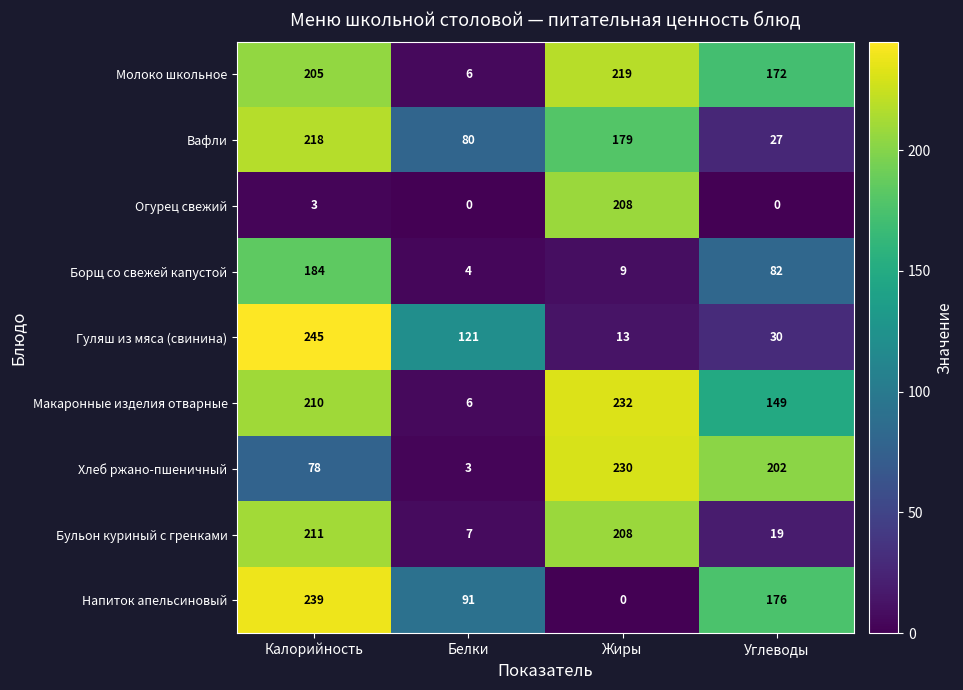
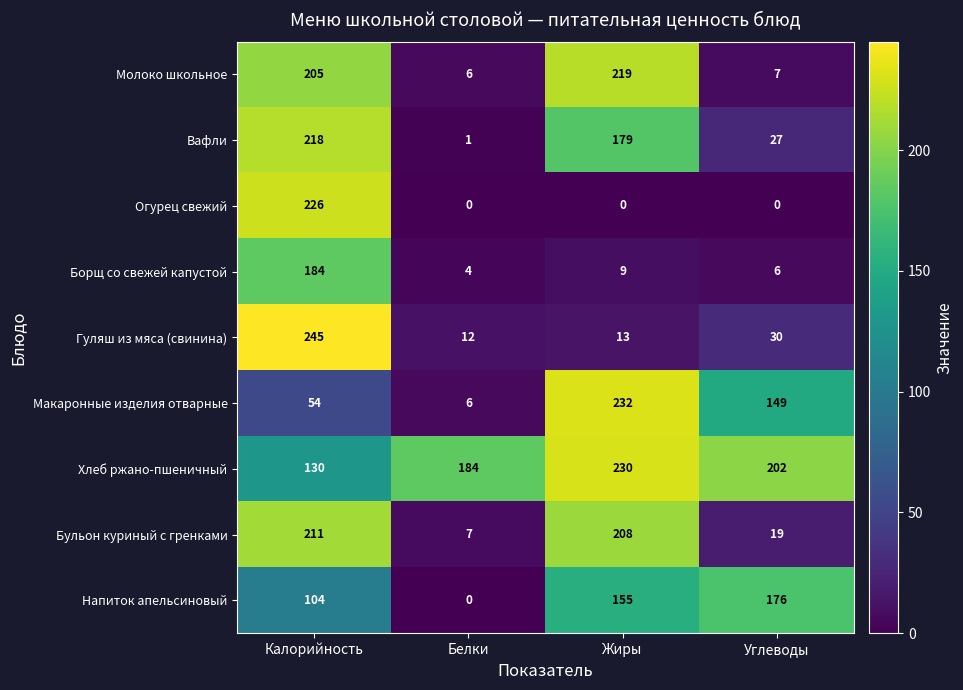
Молоко школьное, Углеводы: 172 -> 7
Вафли, Белки: 80 -> 1
Огурец свежий, Калорийность: 3 -> 226
Огурец свежий, Жиры: 208 -> 0
Борщ со свежей капустой, Углеводы: 82 -> 6
Гуляш из мяса (свинина), Белки: 121 -> 12
Макаронные изделия отварные, Калорийность: 210 -> 54
Хлеб ржано-пшеничный, Калорийность: 78 -> 130
Хлеб ржано-пшеничный, Белки: 3 -> 184
Напиток апельсиновый, Калорийность: 239 -> 104
Напиток апельсиновый, Белки: 91 -> 0
Напиток апельсиновый, Жиры: 0 -> 155
